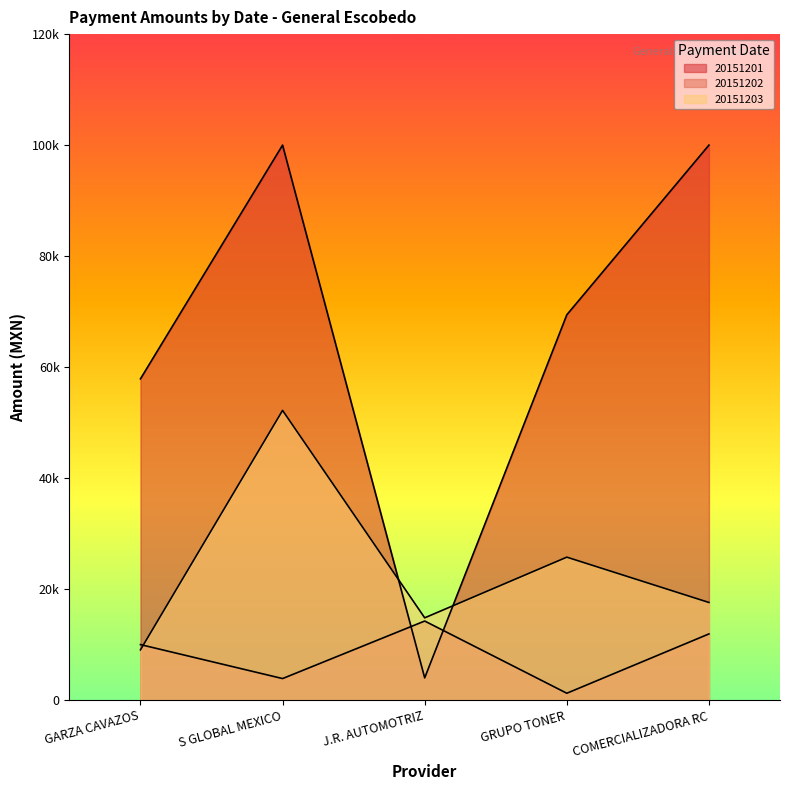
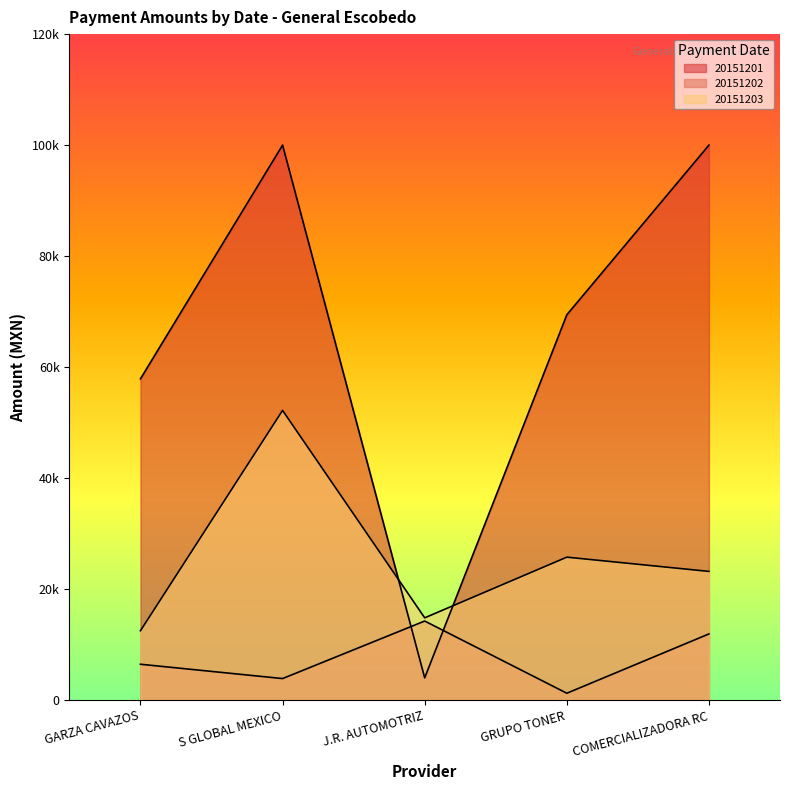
20151202, GARZA CAVAZOS: 10000 -> 6000
20151203, GARZA CAVAZOS: 9000 -> 12000
20151203, COMERCIALIZADORA RC: 18000 -> 23000
